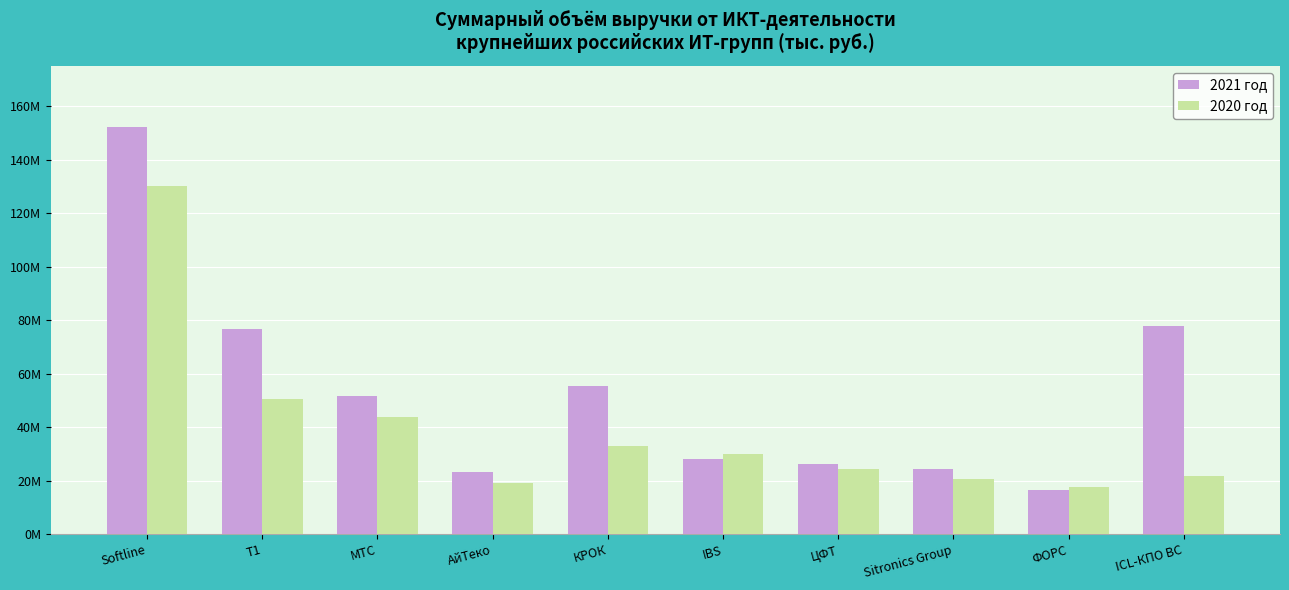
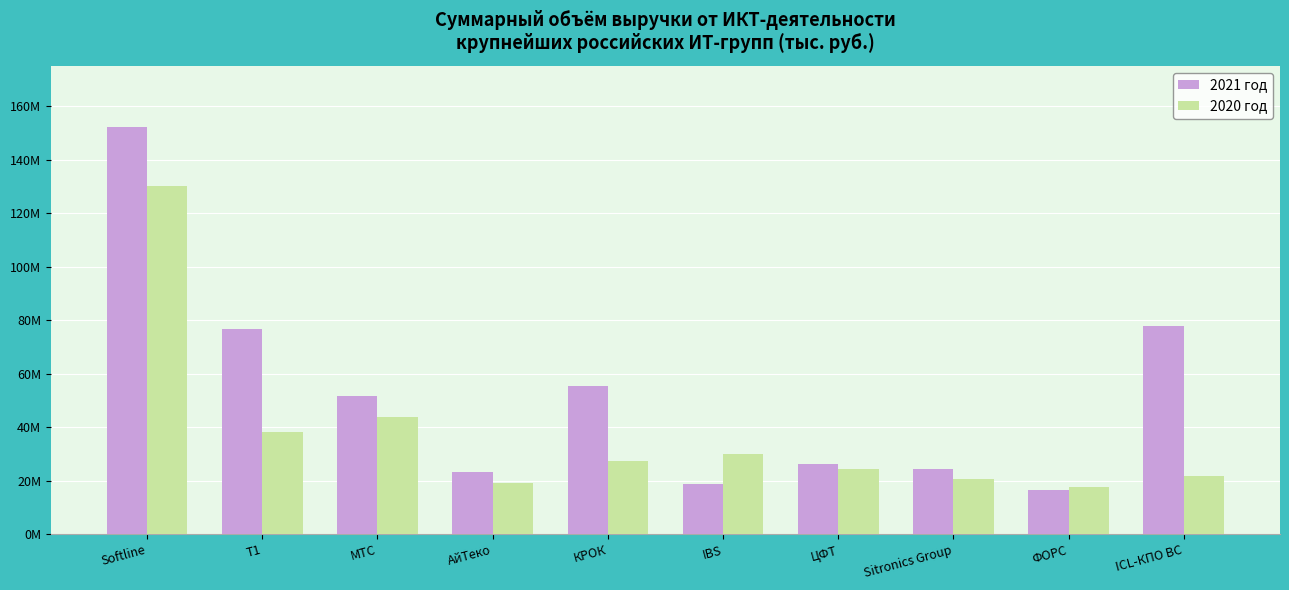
2020 год, Т1: 51000000 -> 38000000
2020 год, КРОК: 33000000 -> 27000000
2021 год, IBS: 28000000 -> 19000000
